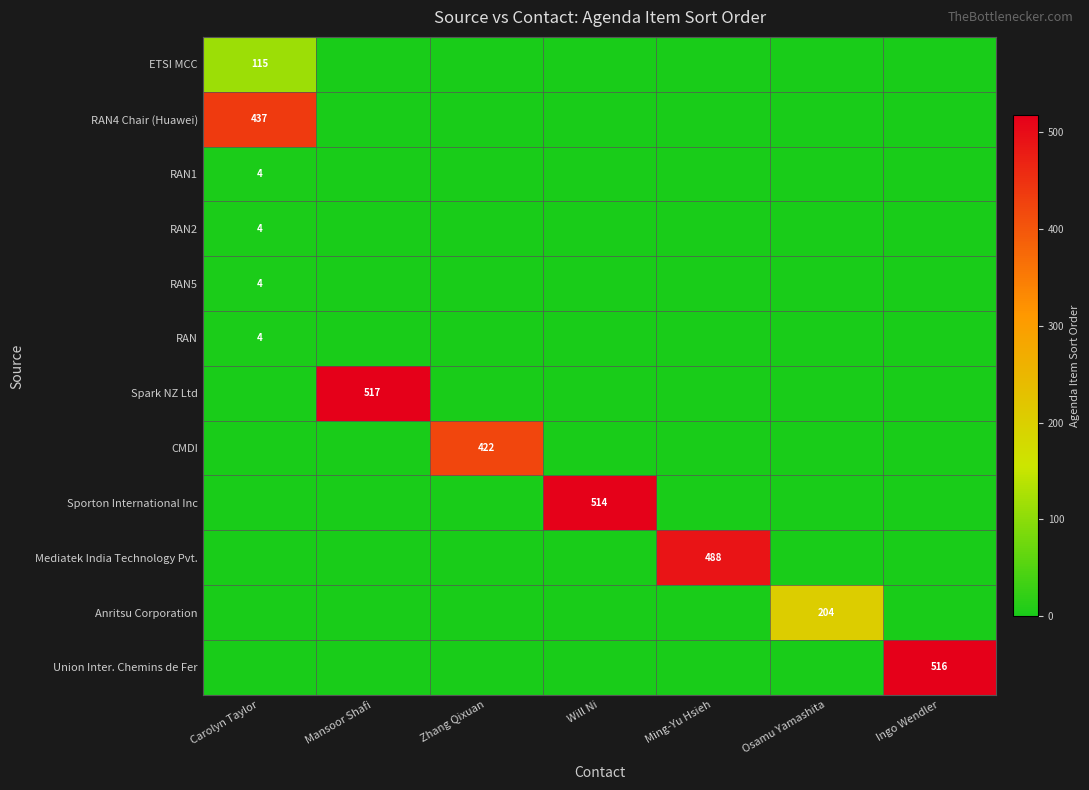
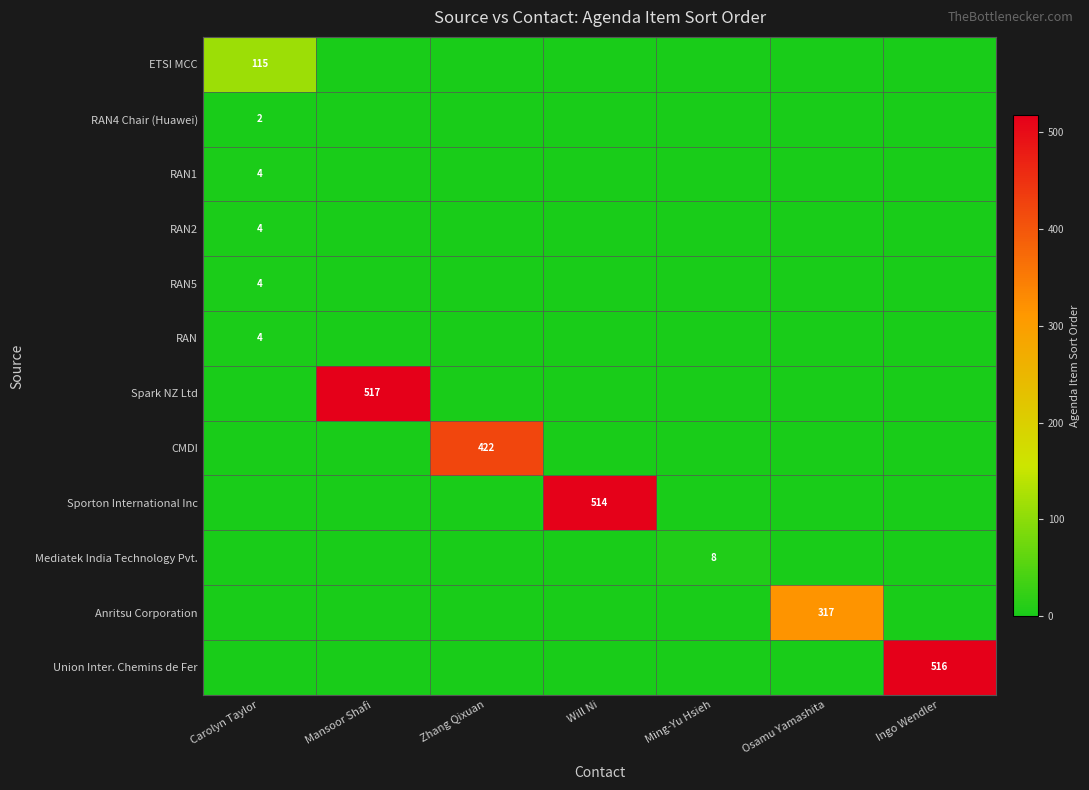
RAN4 Chair (Huawei), Carolyn Taylor: 437 -> 2
Mediatek India Technology Pvt., Ming-Yu Hsieh: 488 -> 8
Anritsu Corporation, Osamu Yamashita: 204 -> 317
